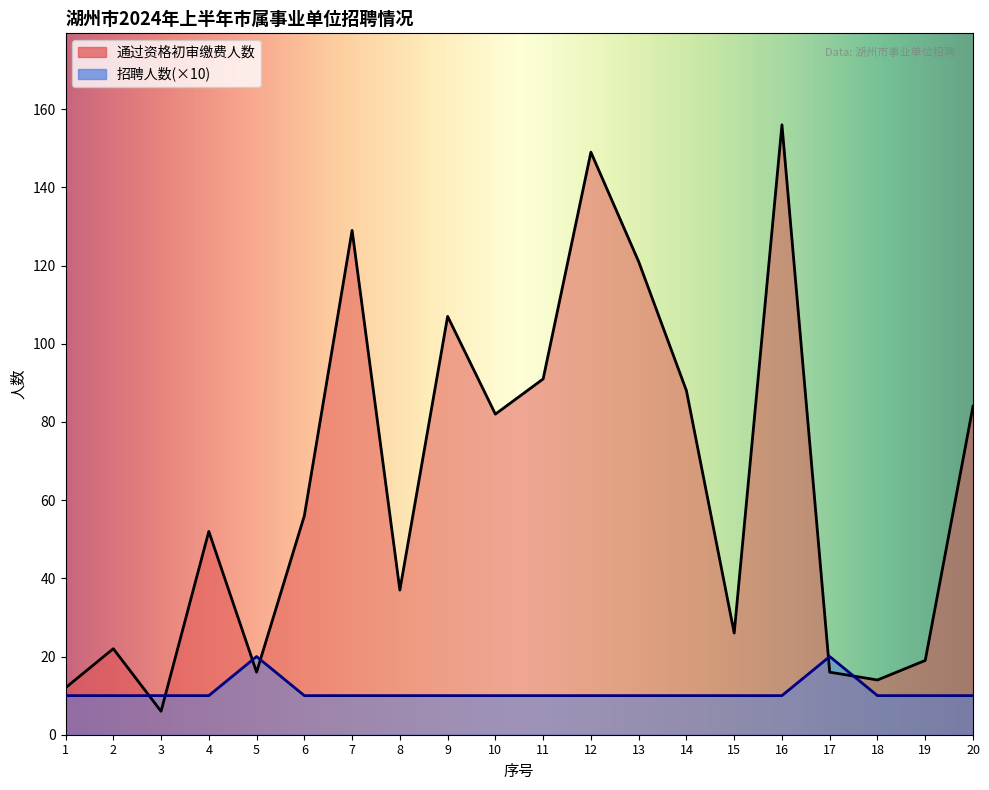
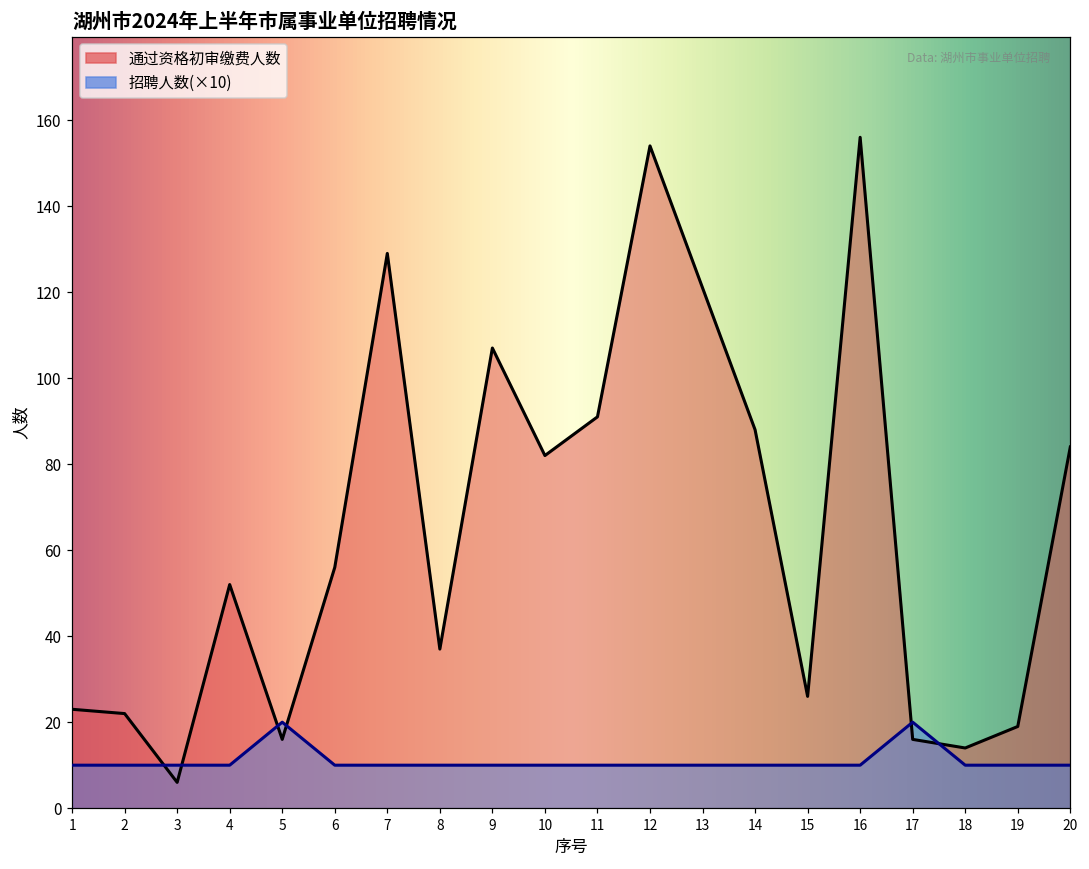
通过资格初审缴费人数, 1: 12 -> 23
通过资格初审缴费人数, 12: 149 -> 154
